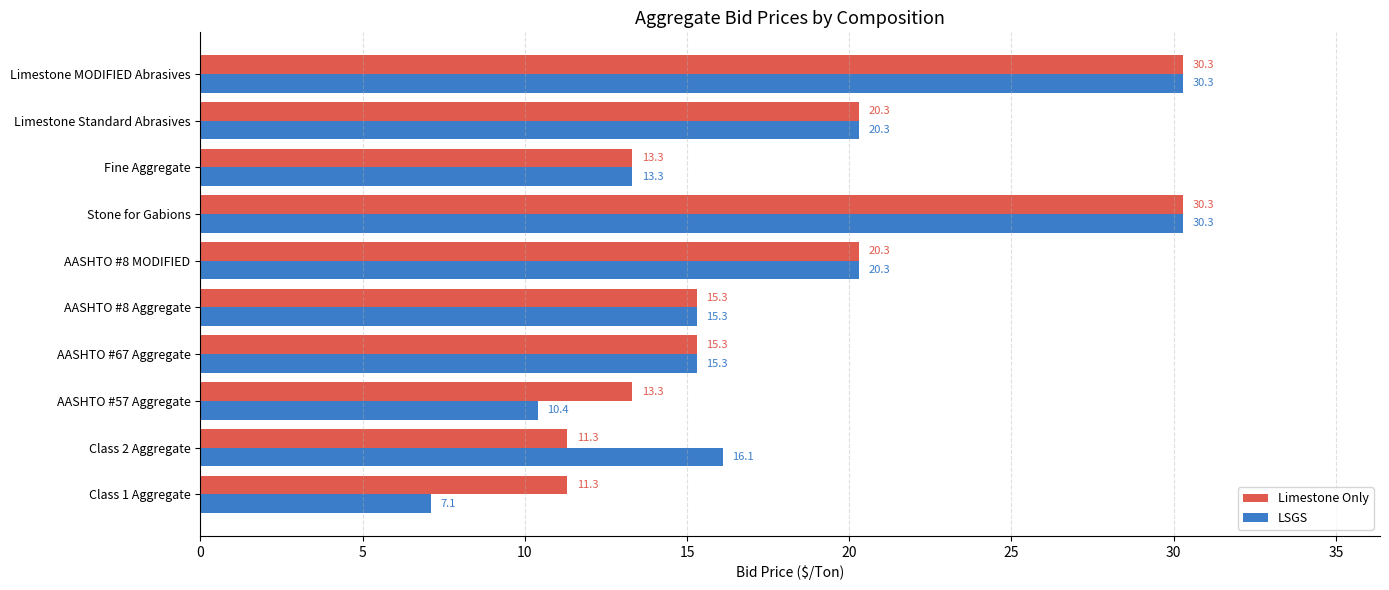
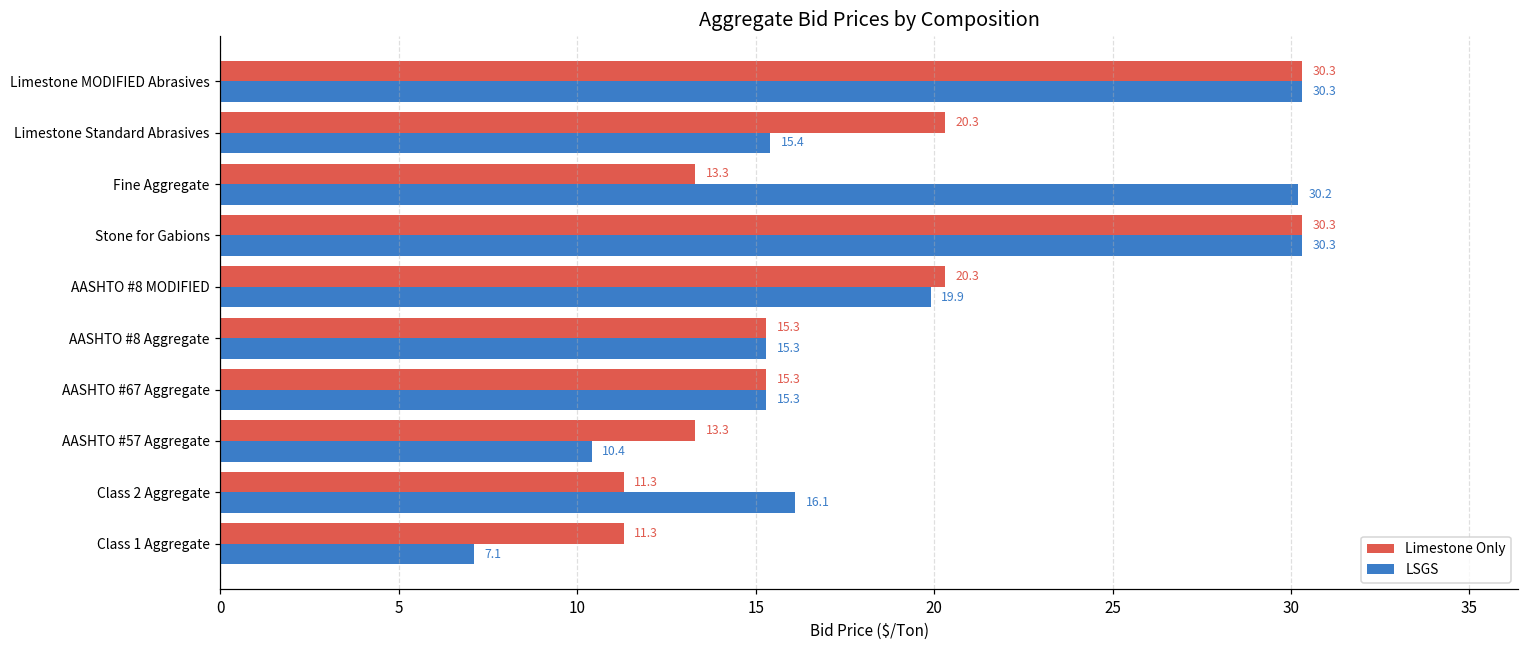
LSGS, Limestone Standard Abrasives: 20.3 -> 15.4
LSGS, Fine Aggregate: 13.3 -> 30.2
LSGS, AASHTO #8 MODIFIED: 20.3 -> 19.9
